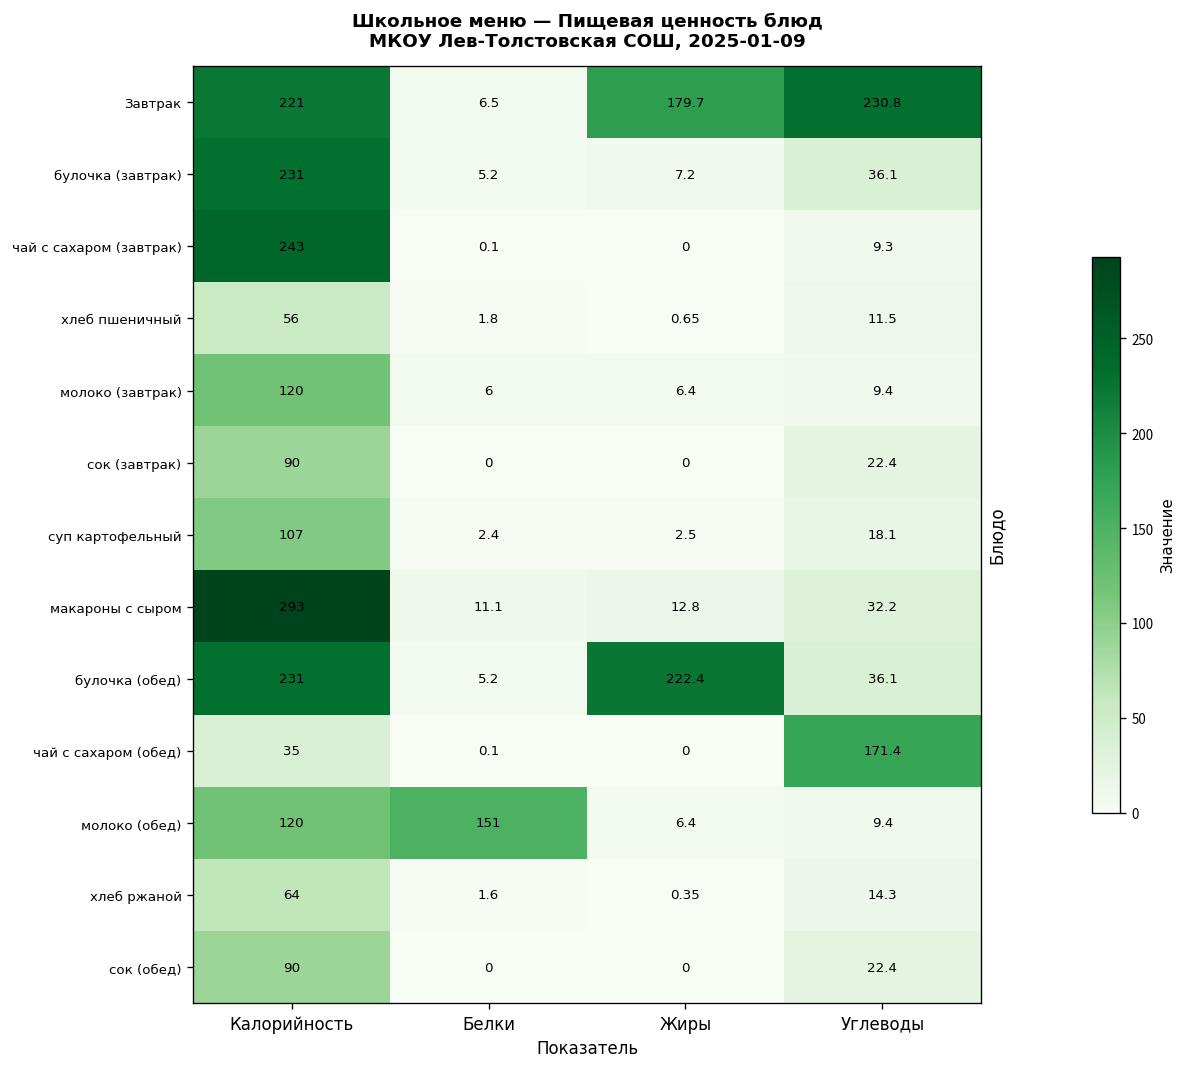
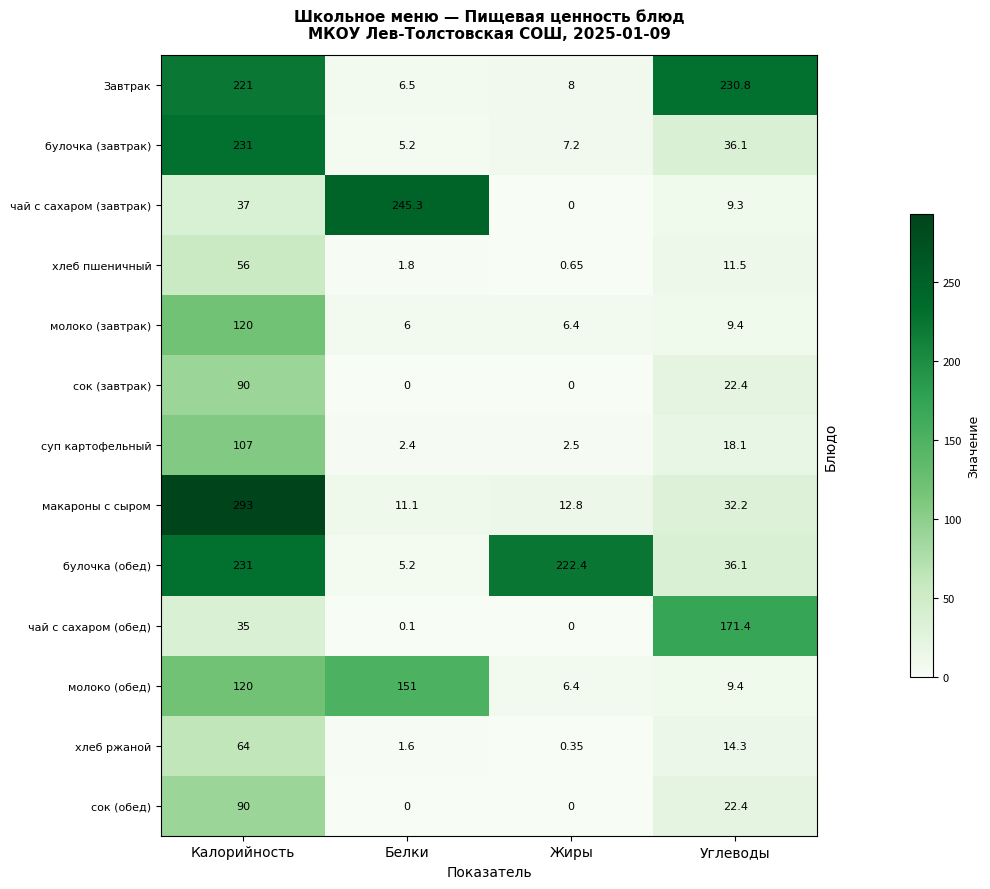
Завтрак, Жиры: 179.7 -> 8
чай с сахаром (завтрак), Калорийность: 243 -> 37
чай с сахаром (завтрак), Белки: 0.1 -> 245.3
